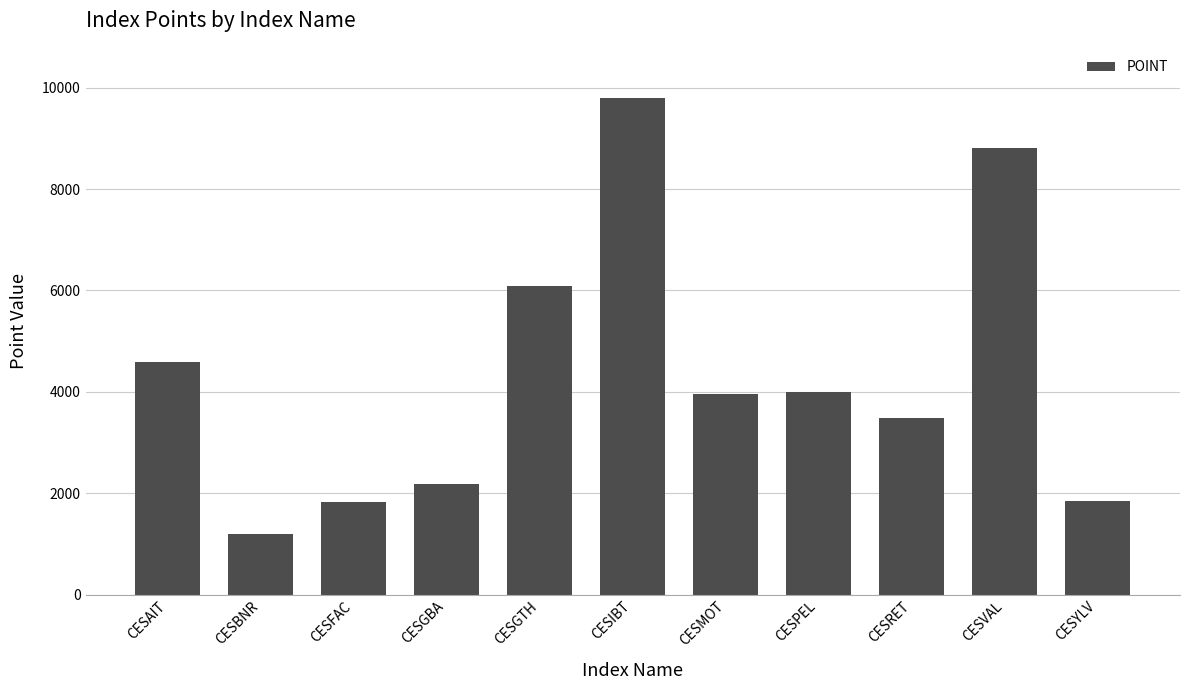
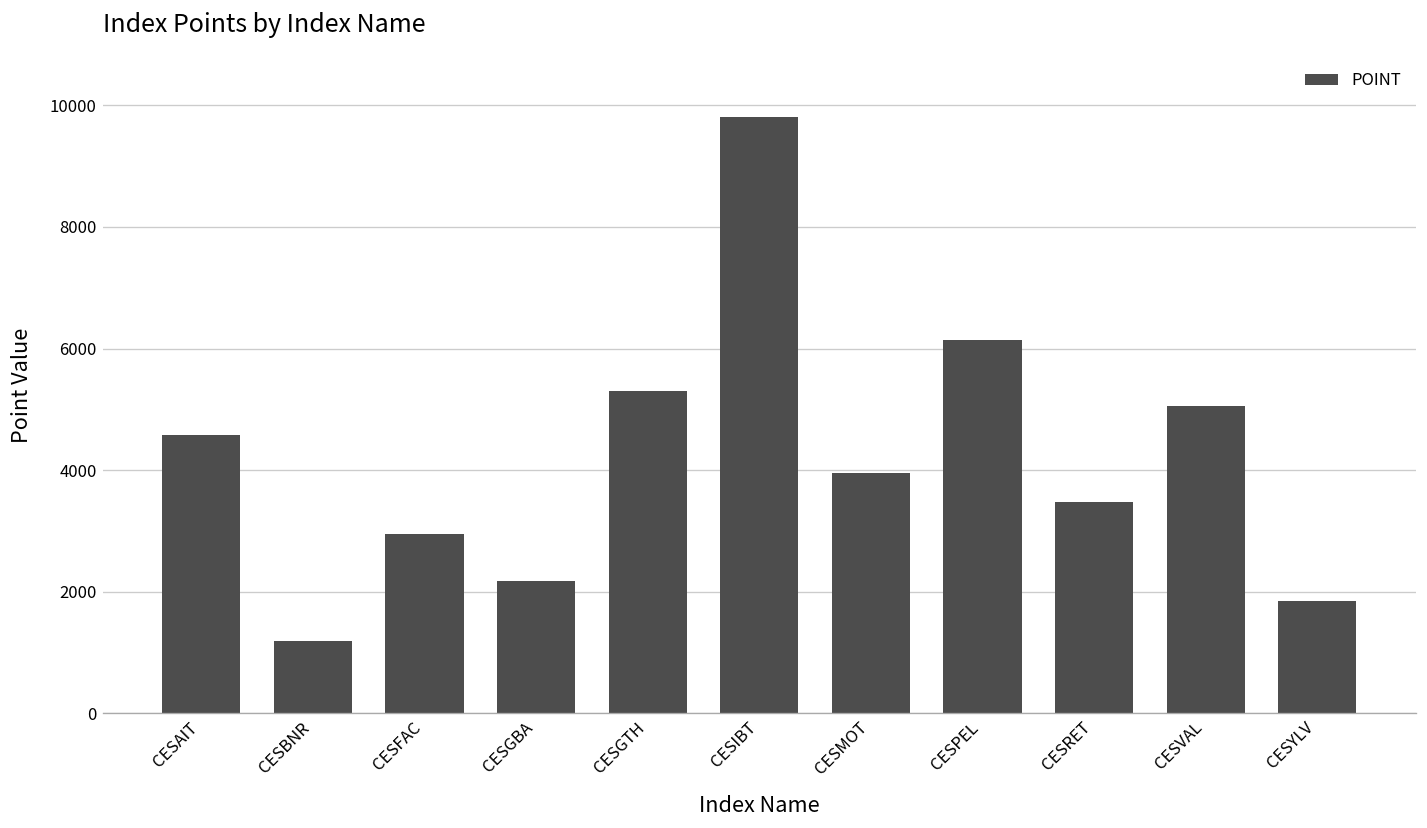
CESFAC: 1800 -> 3000
CESGTH: 6100 -> 5300
CESPEL: 4000 -> 6100
CESVAL: 8800 -> 5000
